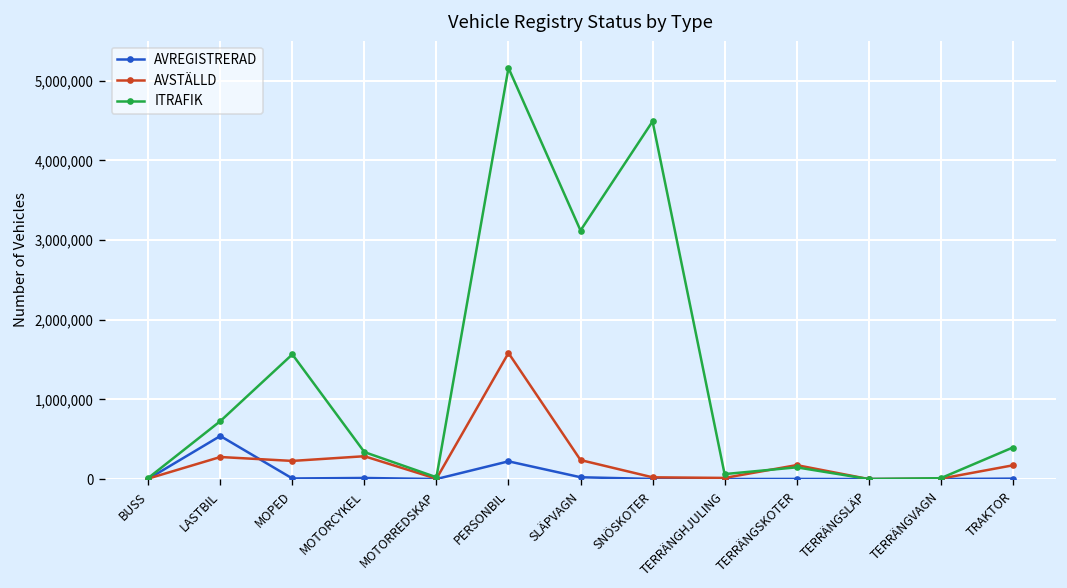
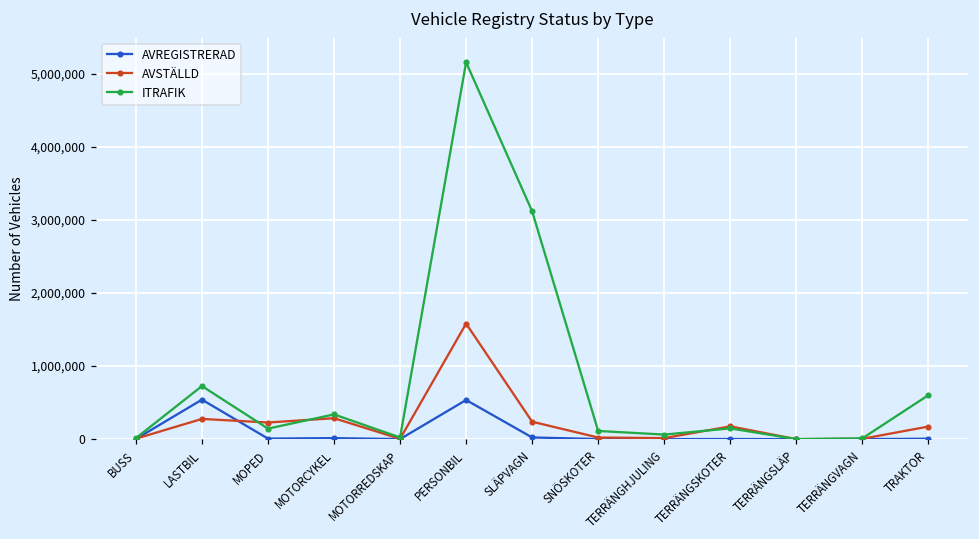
ITRAFIK, MOPED: 1,600,000 -> 100,000
AVREGISTRERAD, PERSONBIL: 200,000 -> 500,000
ITRAFIK, SNÖSKOTER: 4,500,000 -> 100,000
ITRAFIK, TRAKTOR: 400,000 -> 600,000
